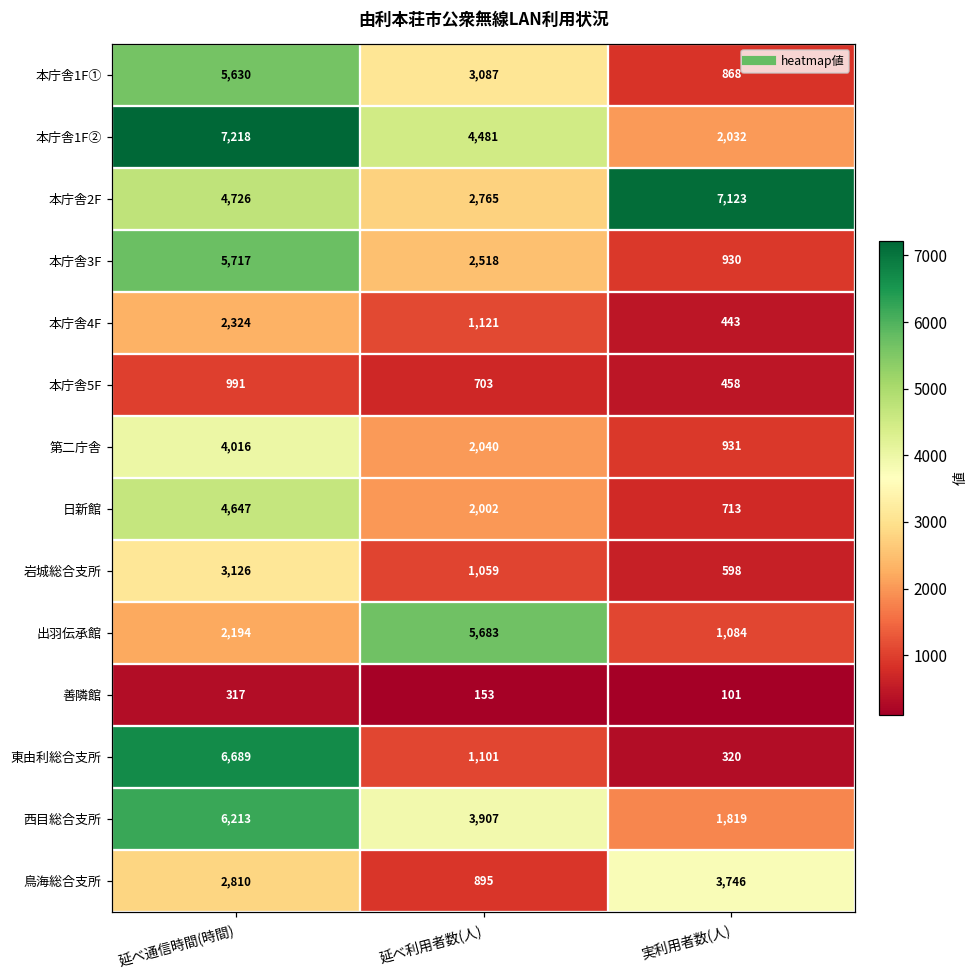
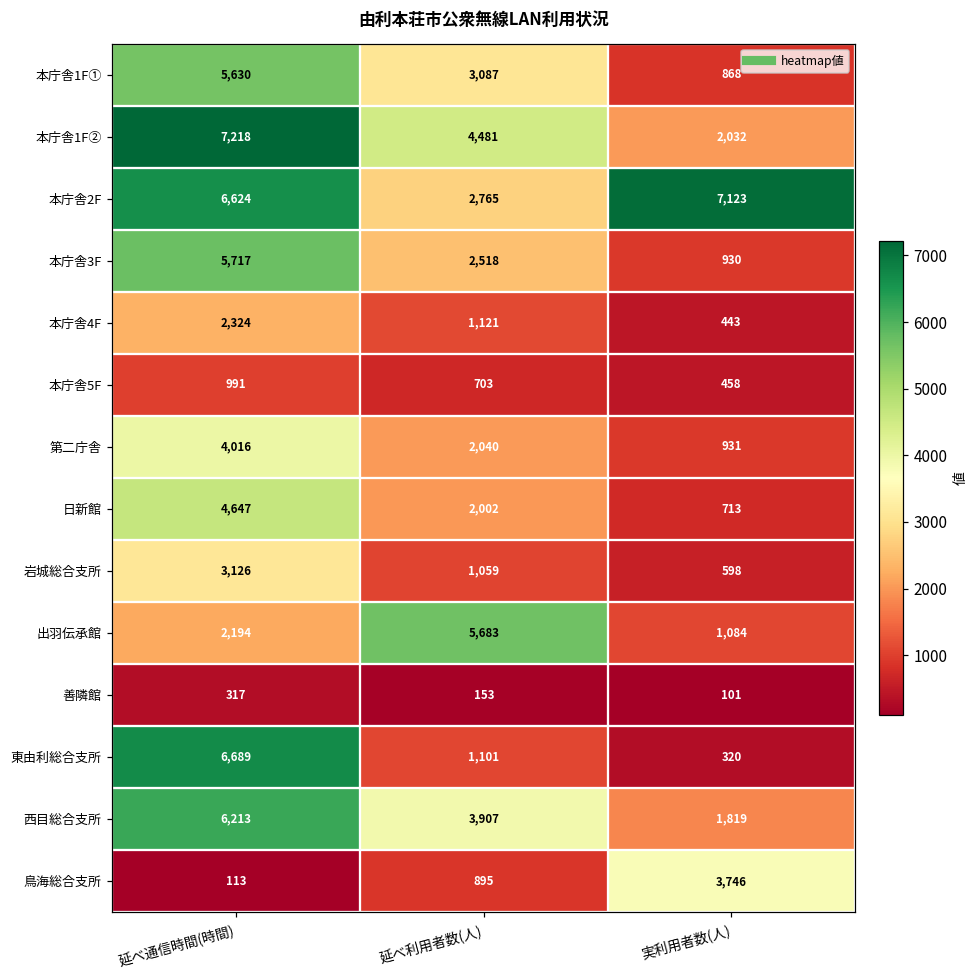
本庁舎2F, 延べ通信時間(時間): 4,726 -> 6,624
鳥海総合支所, 延べ通信時間(時間): 2,810 -> 113
